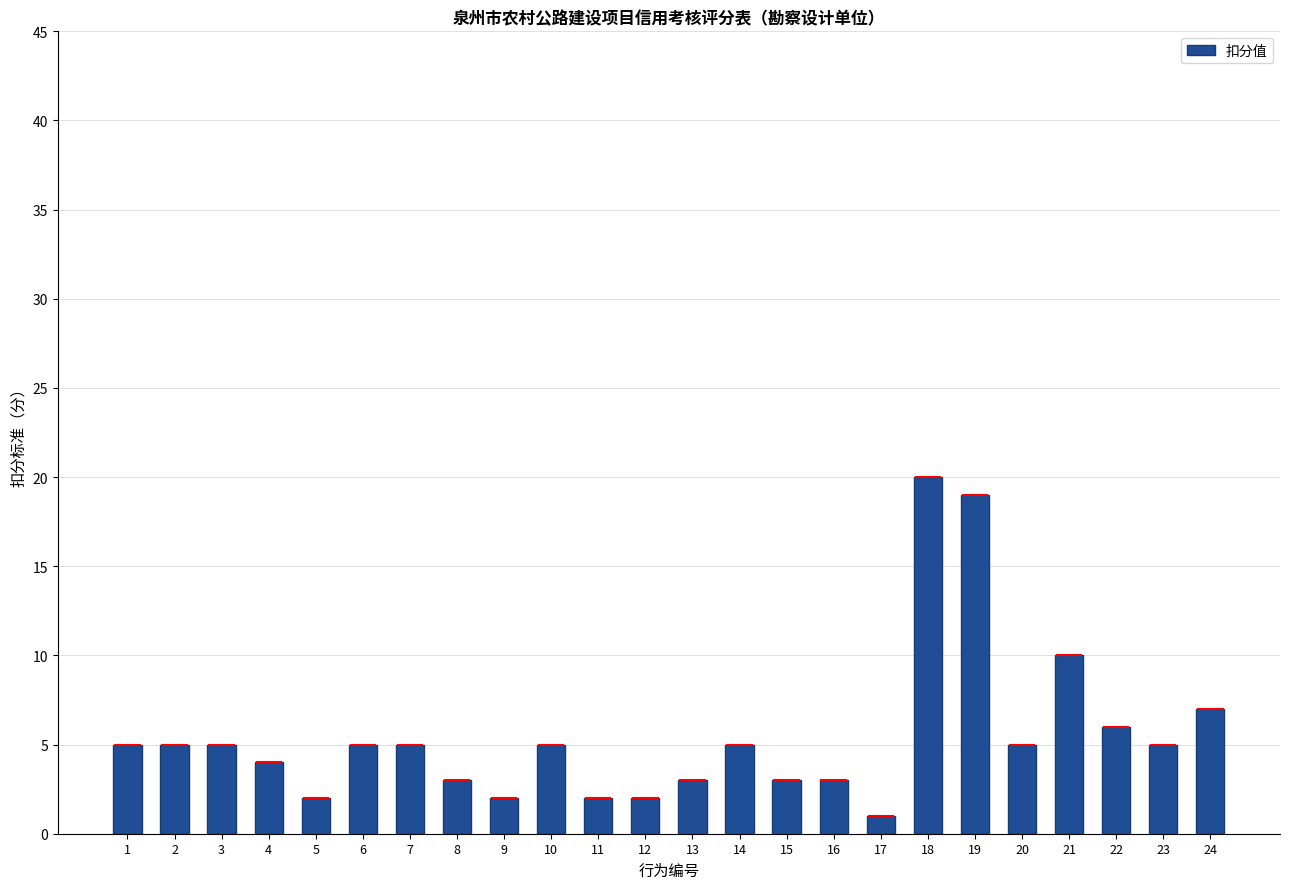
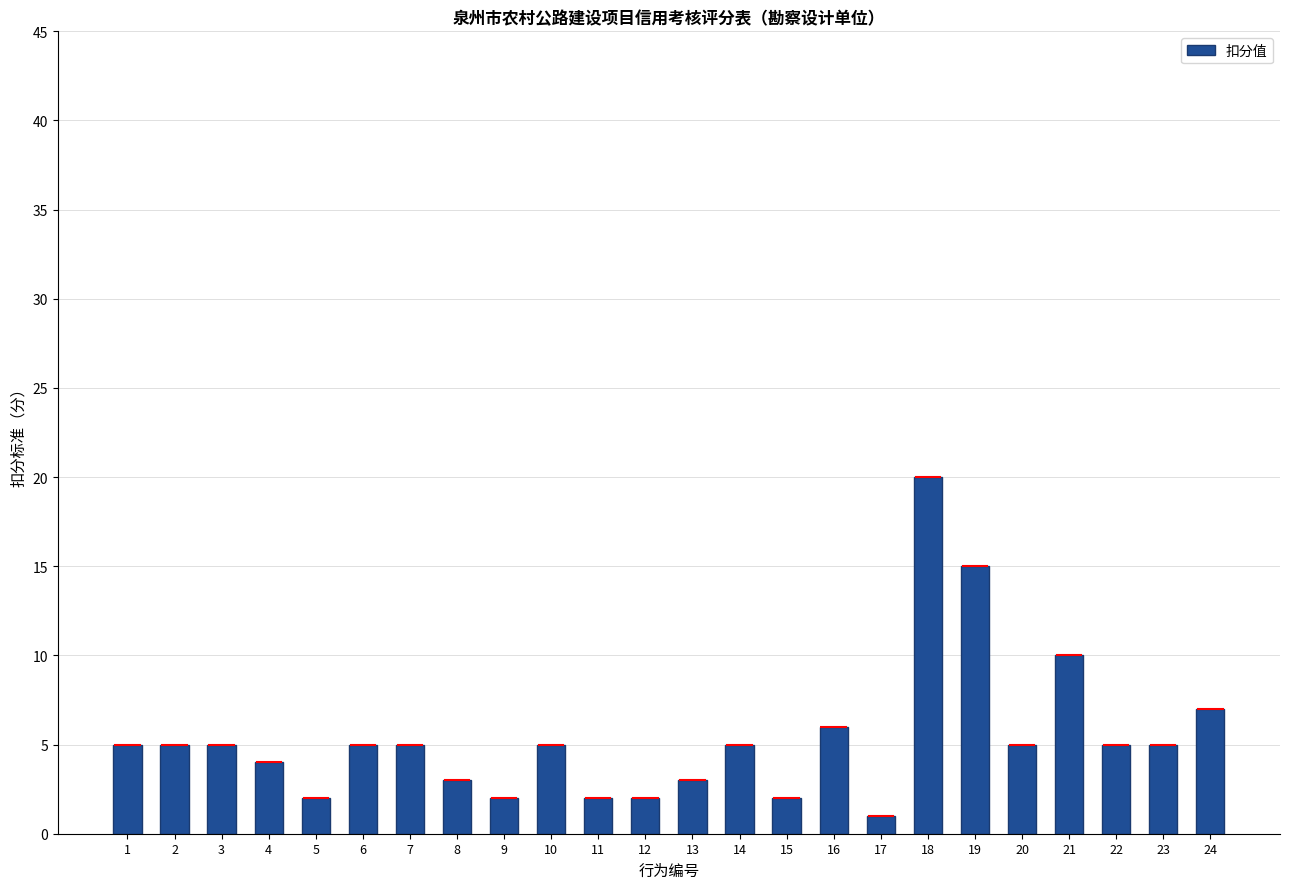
15: 3 -> 2
16: 3 -> 6
19: 19 -> 15
22: 6 -> 5
